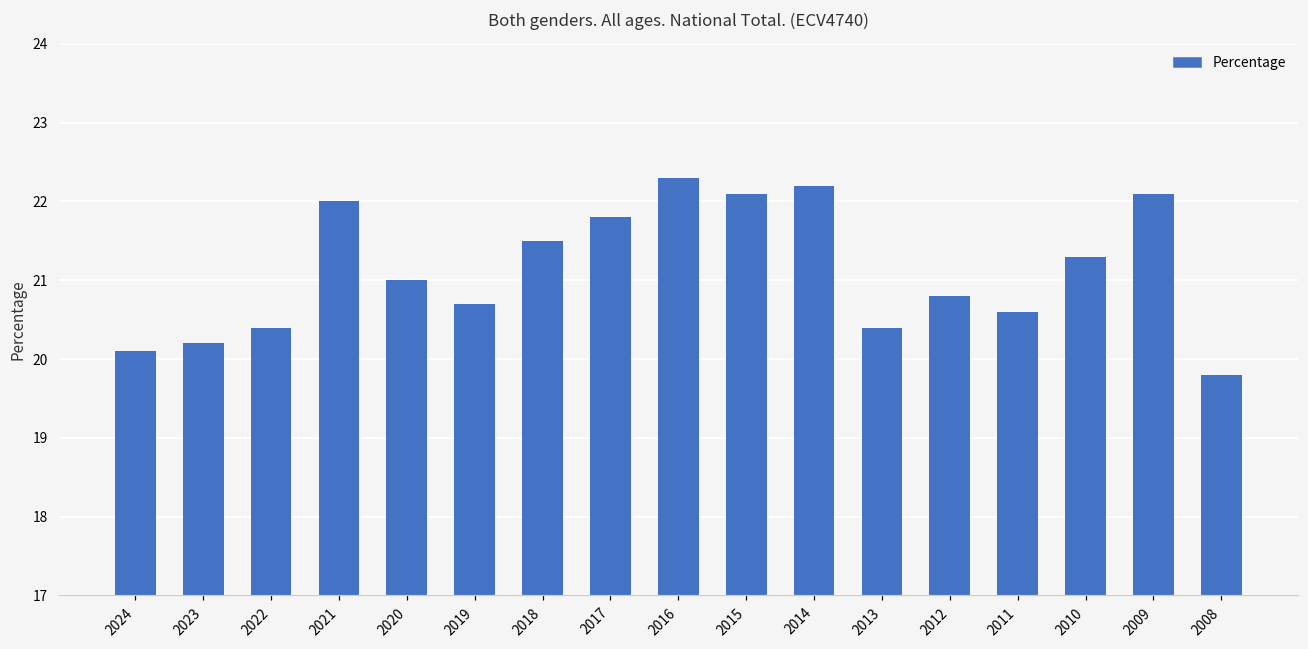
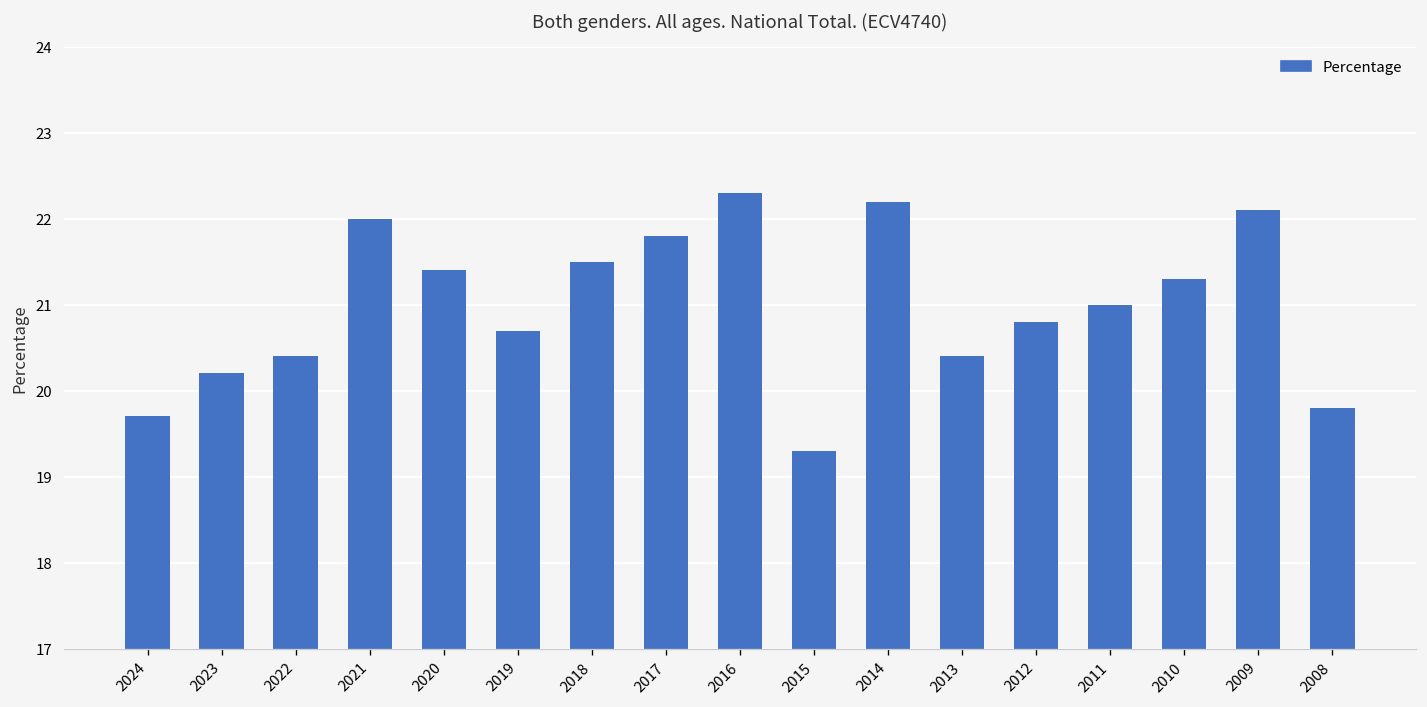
2024: 20.1 -> 19.7
2020: 21.0 -> 21.4
2015: 22.1 -> 19.3
2011: 20.6 -> 21.0
